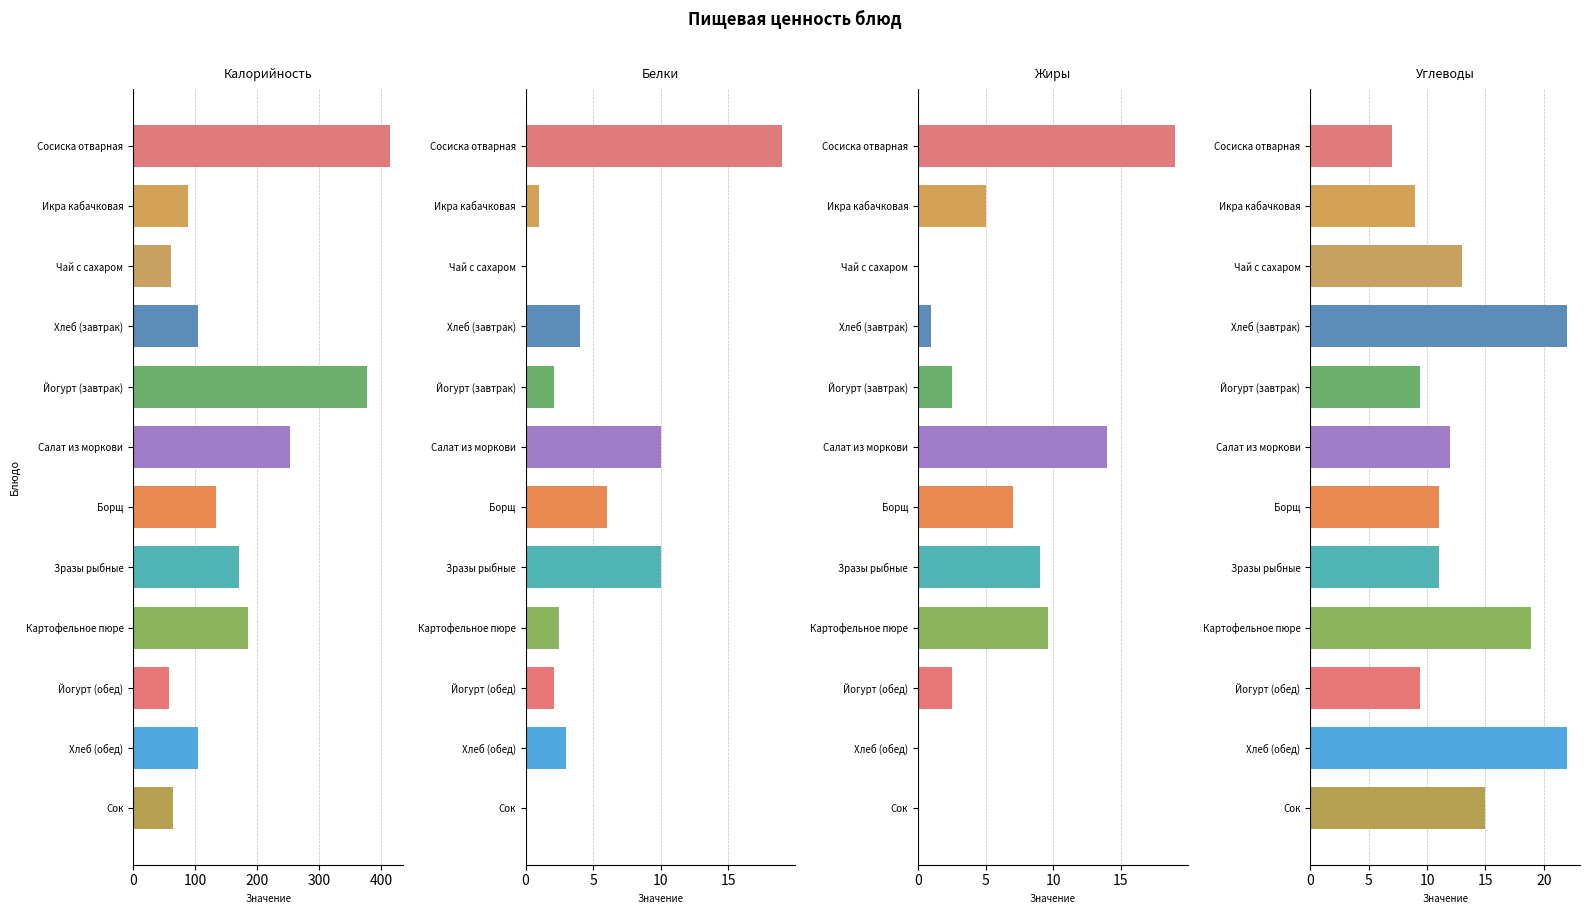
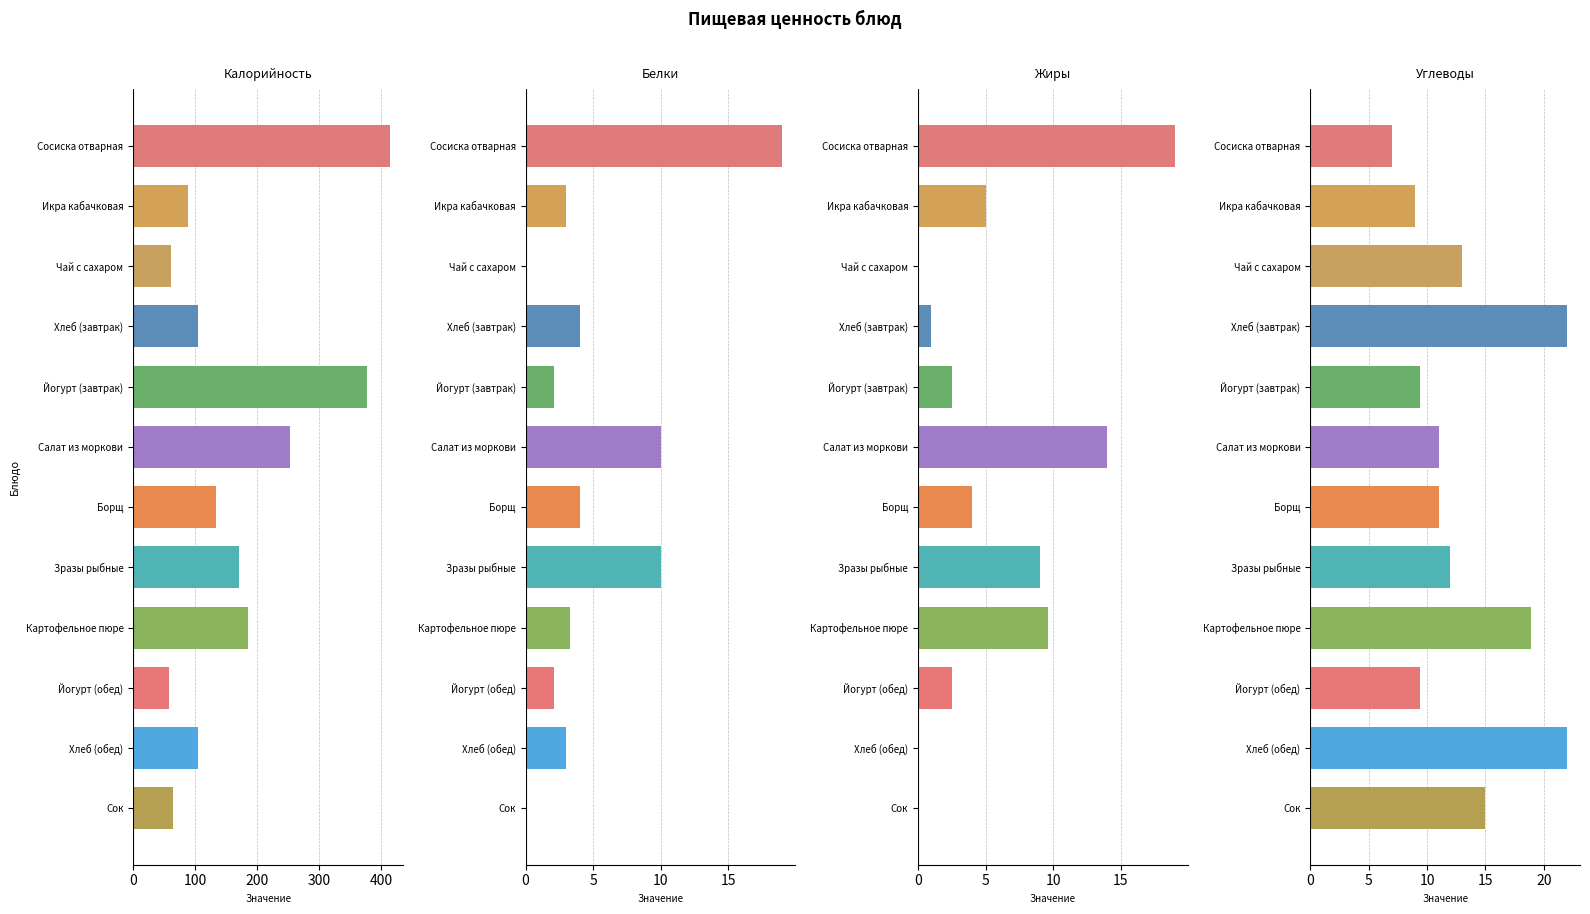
Белки, Икра кабачковая: 1 -> 3
Белки, Борщ: 6 -> 4
Белки, Картофельное пюре: 2.5 -> 3.3
Жиры, Борщ: 7 -> 4
Углеводы, Салат из моркови: 12 -> 11
Углеводы, Зразы рыбные: 11 -> 12
